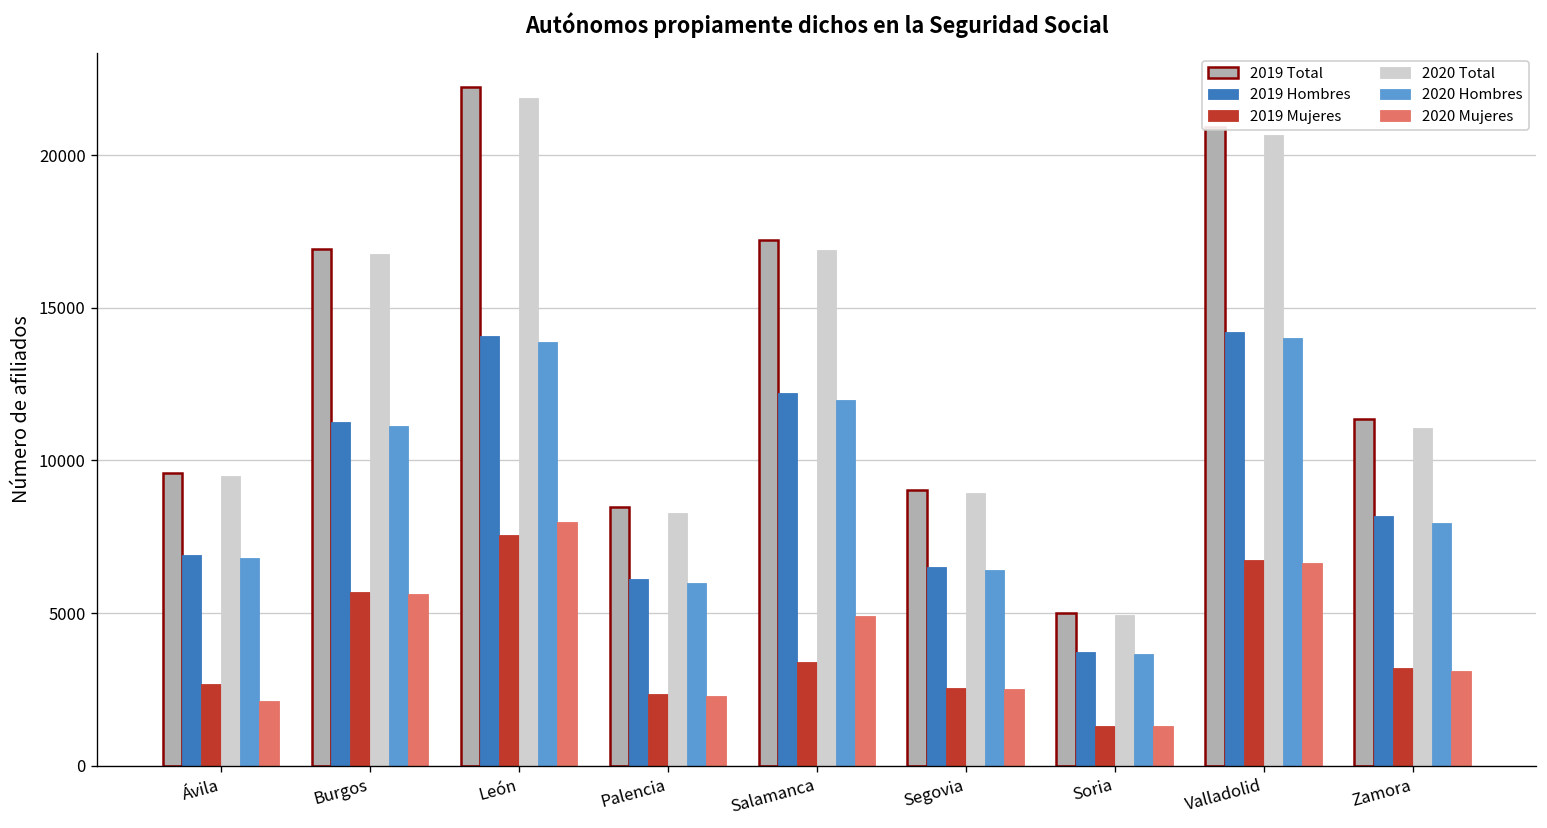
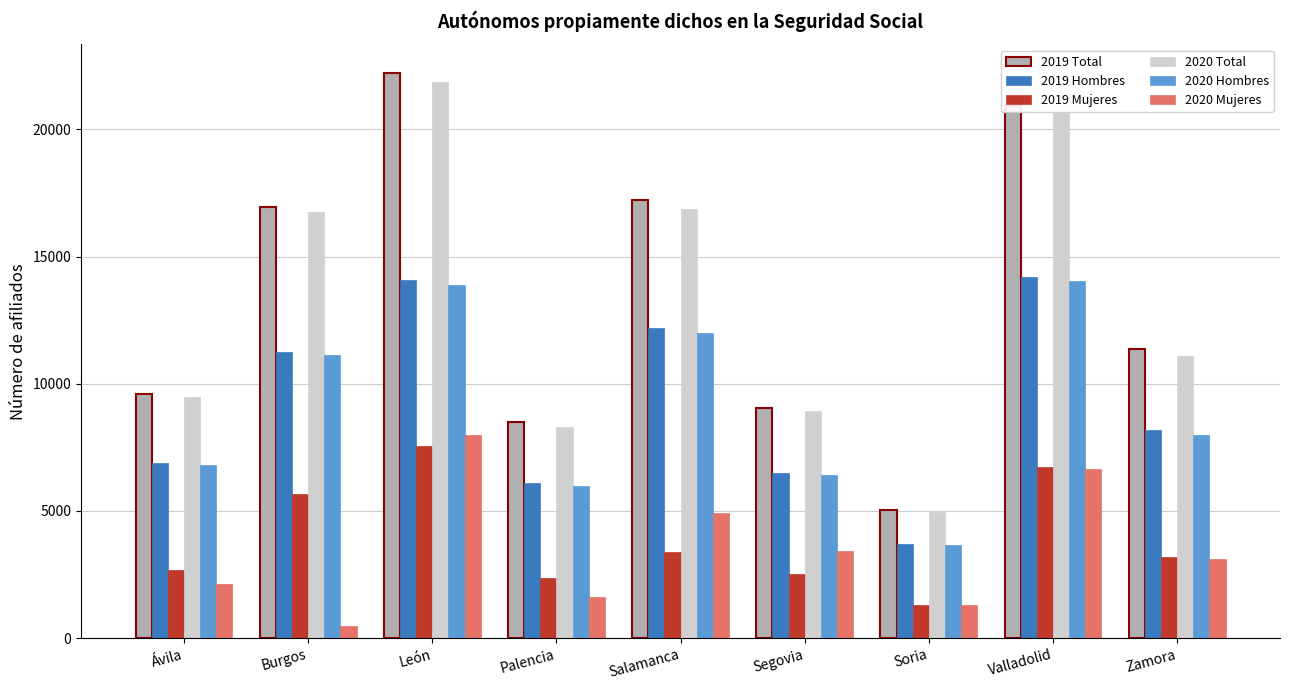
2020 Mujeres, Burgos: 5600 -> 500
2020 Mujeres, Palencia: 2300 -> 1600
2020 Mujeres, Segovia: 2500 -> 3400
